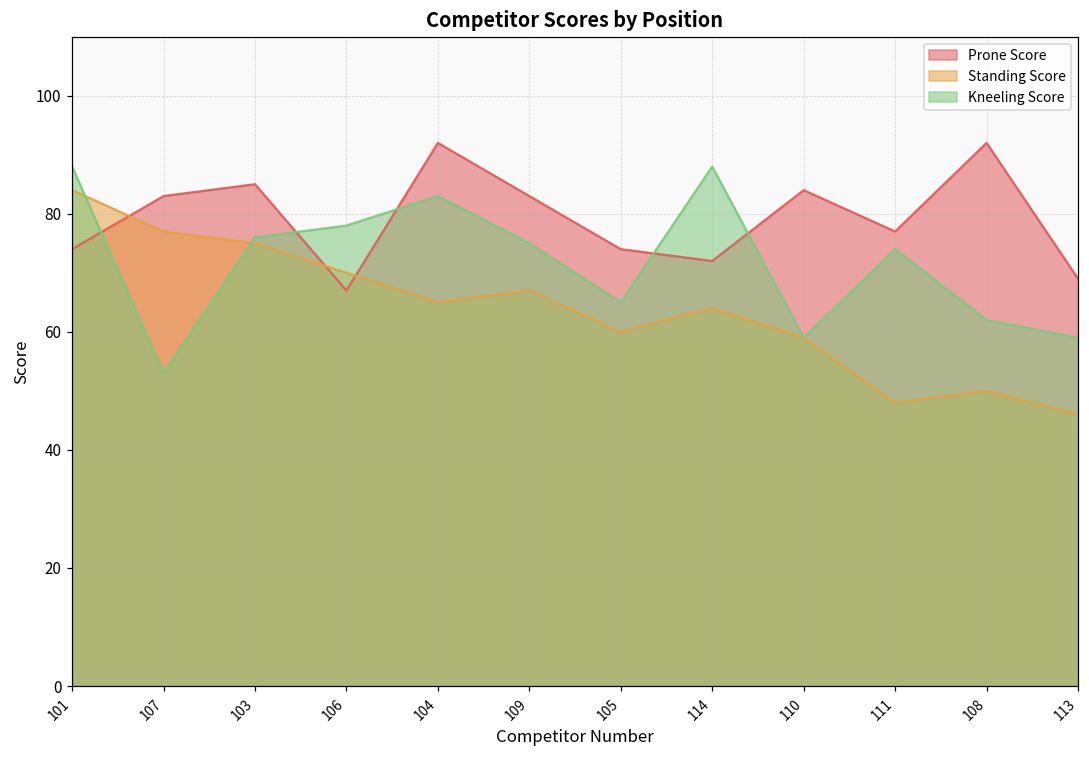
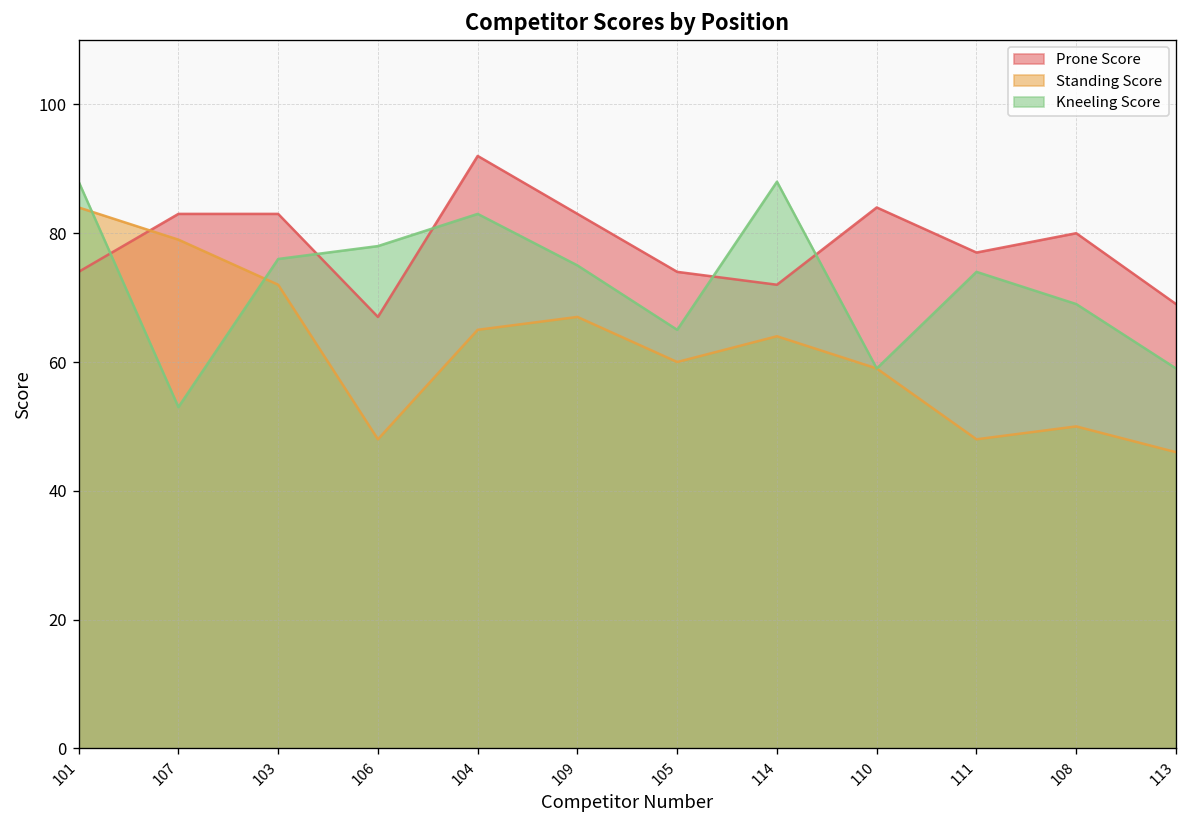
Standing Score, 107: 77 -> 79
Prone Score, 103: 85 -> 83
Standing Score, 103: 75 -> 72
Standing Score, 106: 70 -> 48
Prone Score, 108: 92 -> 80
Kneeling Score, 108: 62 -> 69
